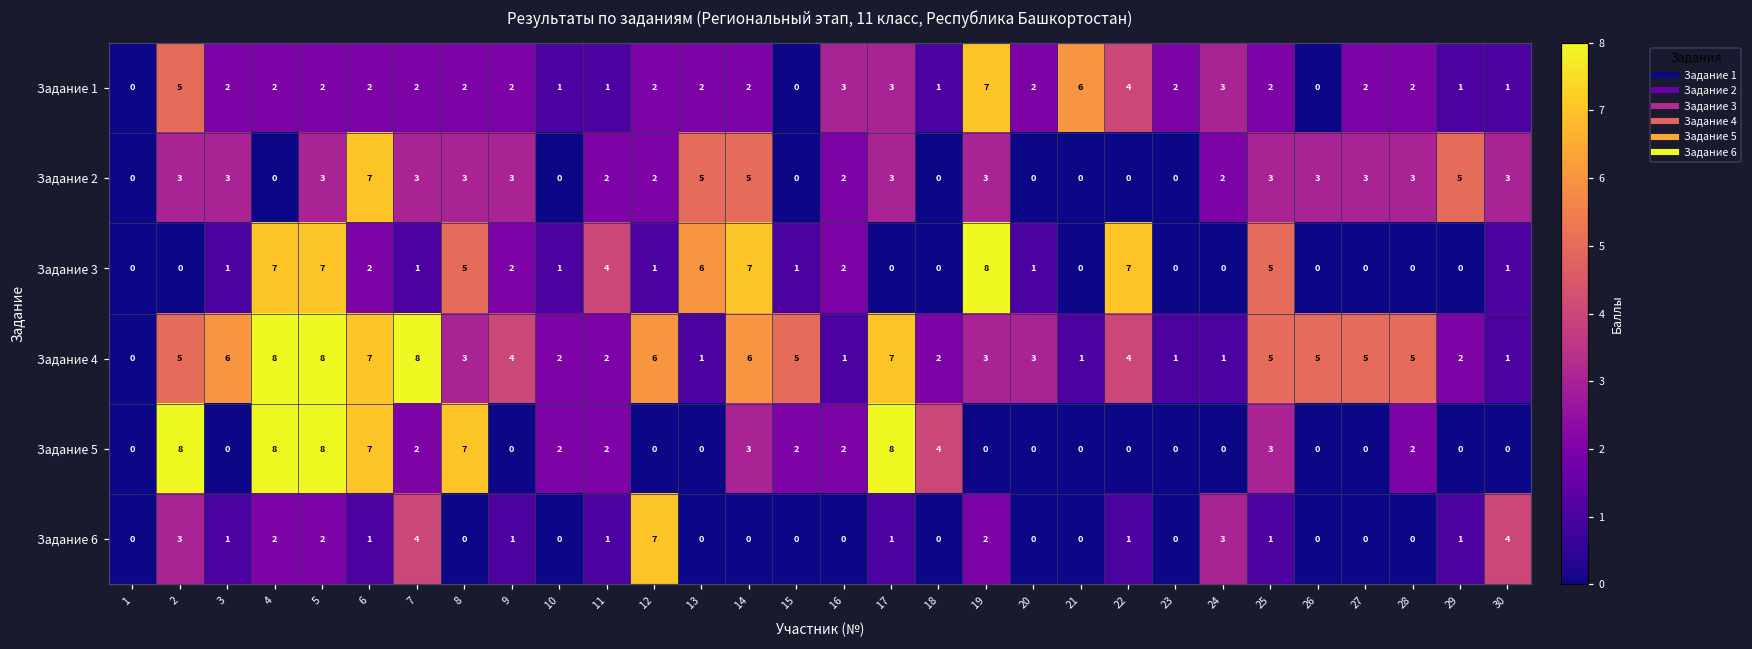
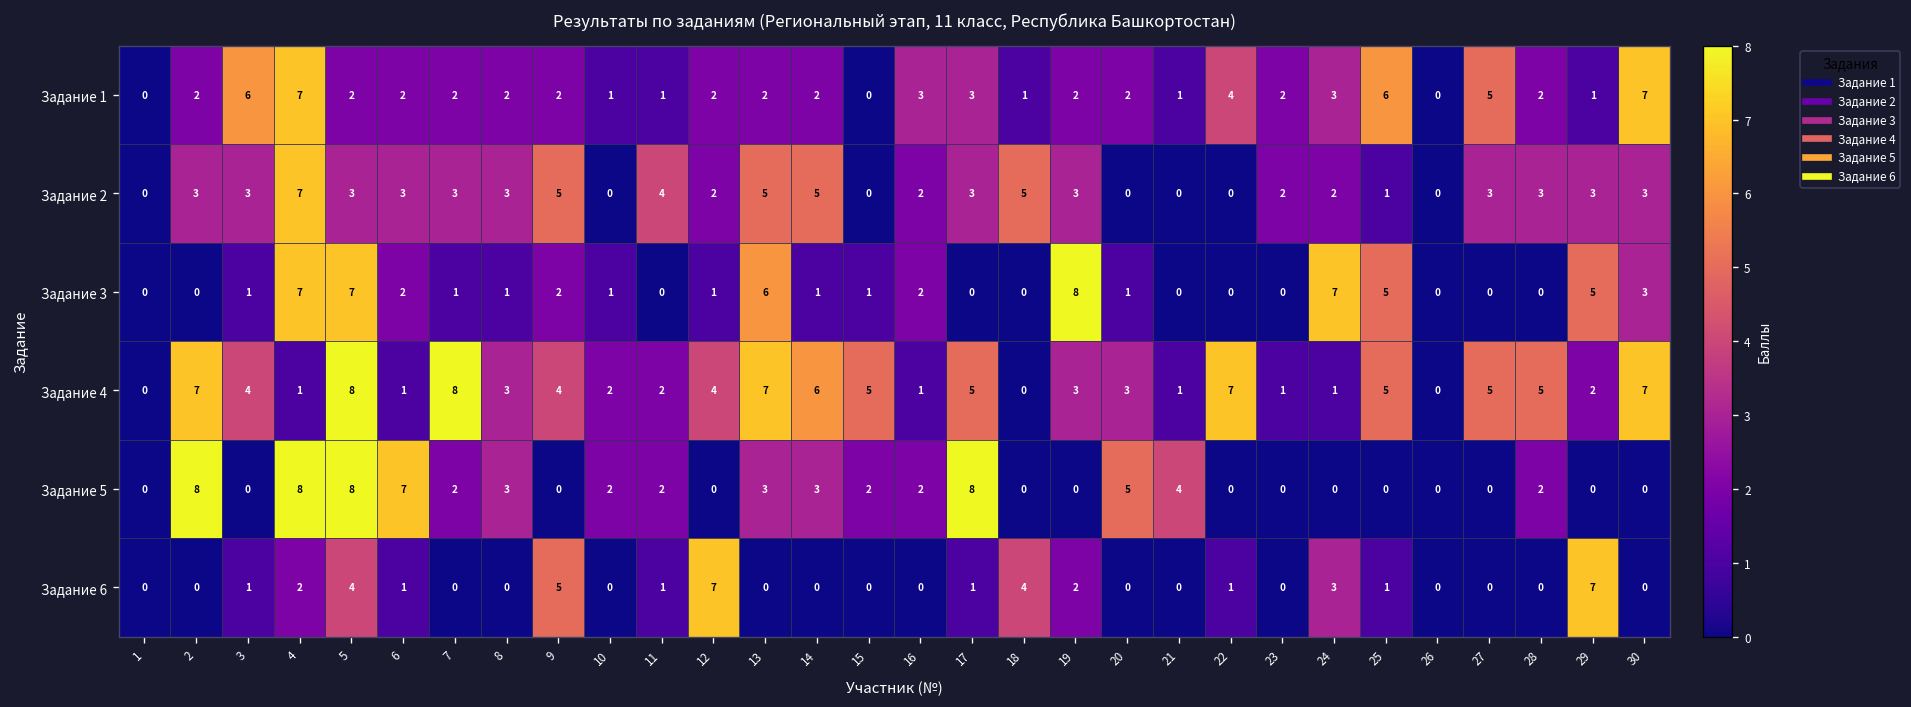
Задание 1, 2: 5 -> 2
Задание 1, 3: 2 -> 6
Задание 1, 4: 2 -> 7
Задание 1, 19: 7 -> 2
Задание 1, 21: 6 -> 1
Задание 1, 25: 2 -> 6
Задание 1, 27: 2 -> 5
Задание 1, 30: 1 -> 7
Задание 2, 4: 0 -> 7
Задание 2, 6: 7 -> 3
Задание 2, 9: 3 -> 5
Задание 2, 11: 2 -> 4
Задание 2, 18: 0 -> 5
Задание 2, 23: 0 -> 2
Задание 2, 25: 3 -> 1
Задание 2, 26: 3 -> 0
Задание 2, 29: 5 -> 3
Задание 3, 8: 5 -> 1
Задание 3, 11: 4 -> 0
Задание 3, 14: 7 -> 1
Задание 3, 22: 7 -> 0
Задание 3, 24: 0 -> 7
Задание 3, 29: 0 -> 5
Задание 3, 30: 1 -> 3
Задание 4, 2: 5 -> 7
Задание 4, 3: 6 -> 4
Задание 4, 4: 8 -> 1
Задание 4, 6: 7 -> 1
Задание 4, 12: 6 -> 4
Задание 4, 13: 1 -> 7
Задание 4, 17: 7 -> 5
Задание 4, 18: 2 -> 0
Задание 4, 22: 4 -> 7
Задание 4, 26: 5 -> 0
Задание 4, 30: 1 -> 7
Задание 5, 8: 7 -> 3
Задание 5, 13: 0 -> 3
Задание 5, 18: 4 -> 0
Задание 5, 20: 0 -> 5
Задание 5, 21: 0 -> 4
Задание 5, 25: 3 -> 0
Задание 6, 2: 3 -> 0
Задание 6, 5: 2 -> 4
Задание 6, 7: 4 -> 0
Задание 6, 9: 1 -> 5
Задание 6, 18: 0 -> 4
Задание 6, 29: 1 -> 7
Задание 6, 30: 4 -> 0
